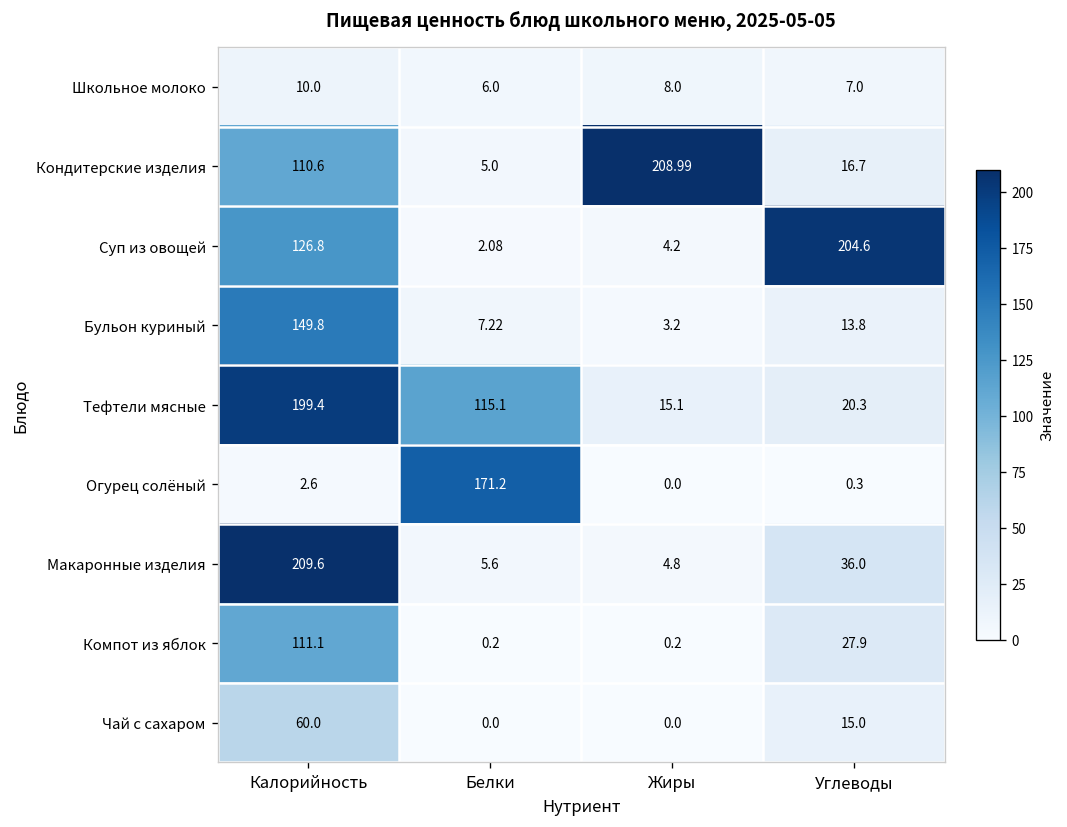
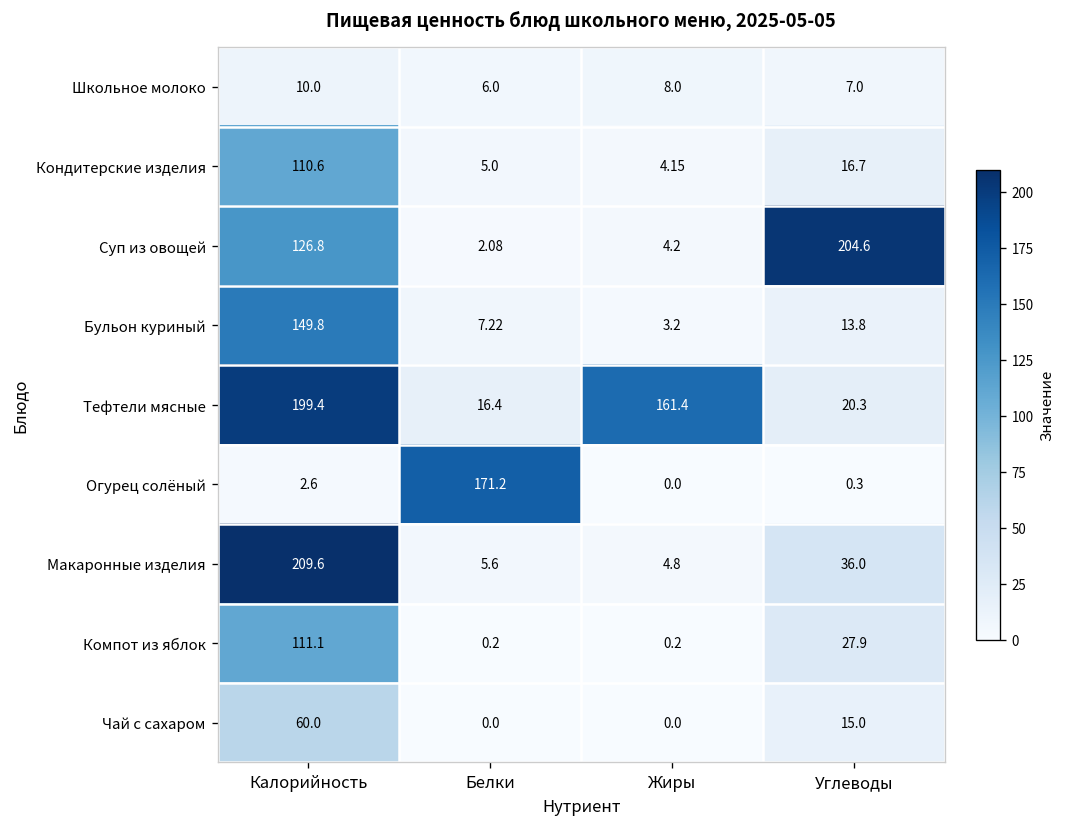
Кондитерские изделия, Жиры: 208.99 -> 4.15
Тефтели мясные, Белки: 115.1 -> 16.4
Тефтели мясные, Жиры: 15.1 -> 161.4
